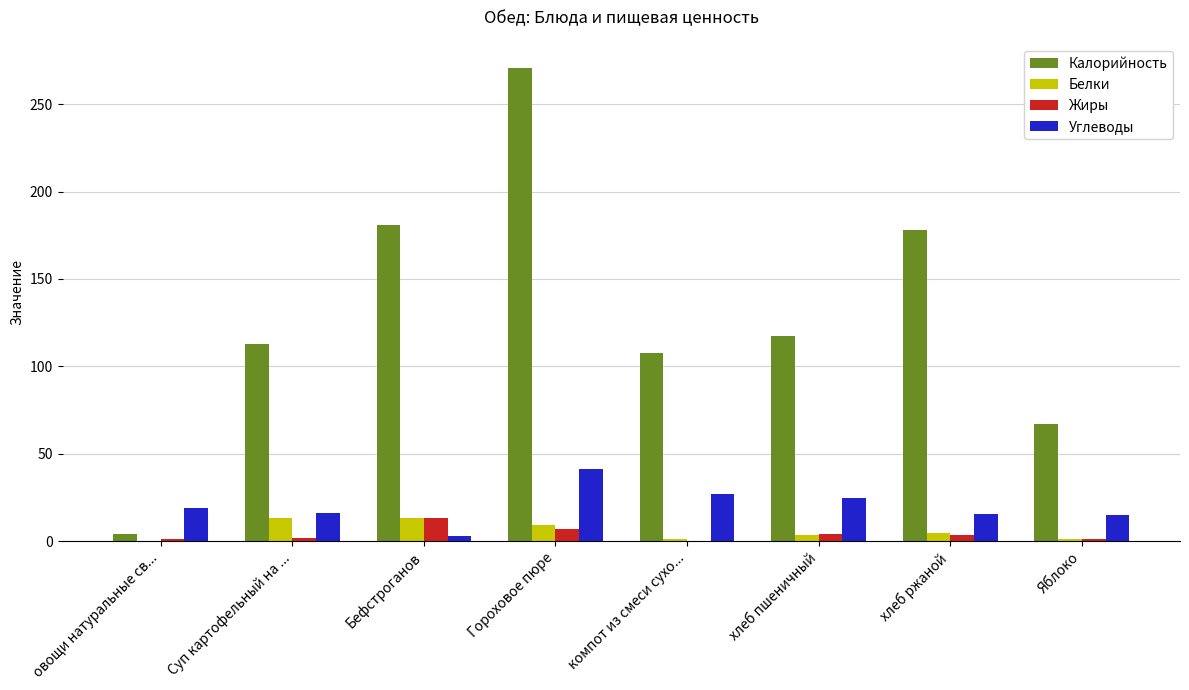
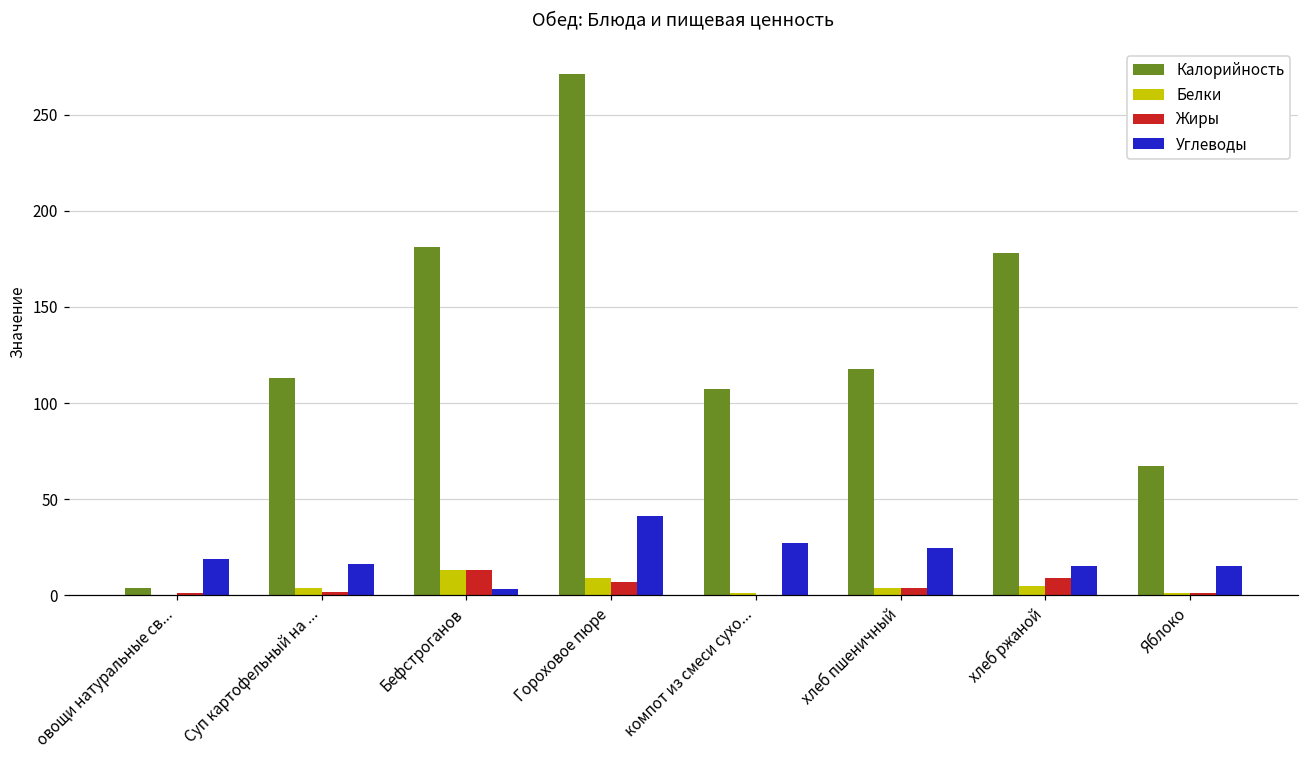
Белки, Суп картофельный на ...: 13 -> 4
Жиры, хлеб ржаной: 3 -> 9
